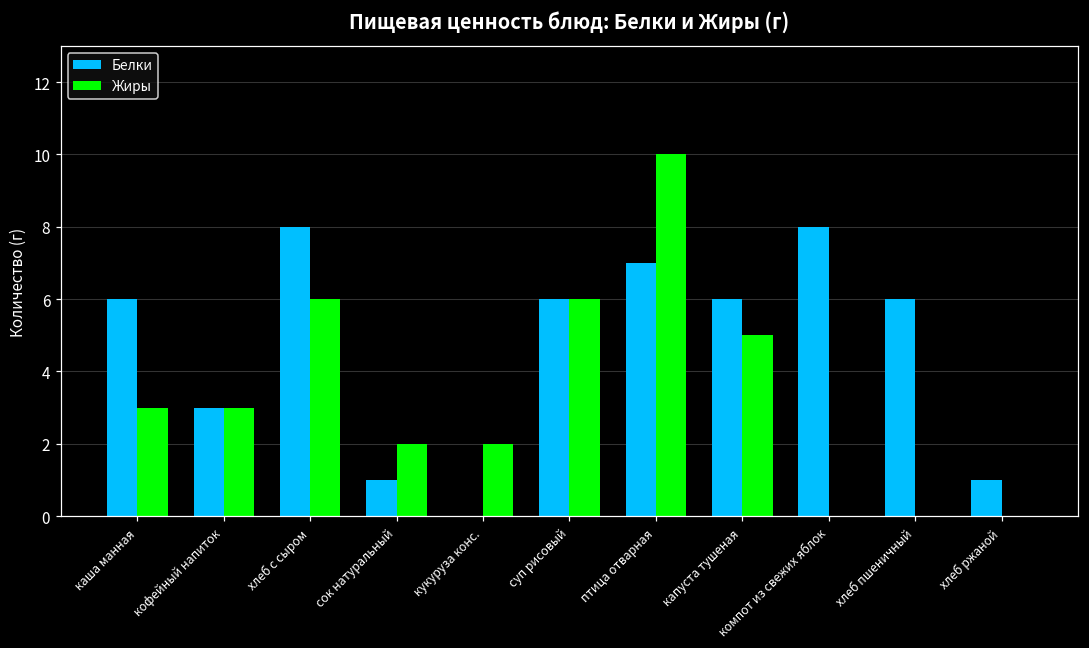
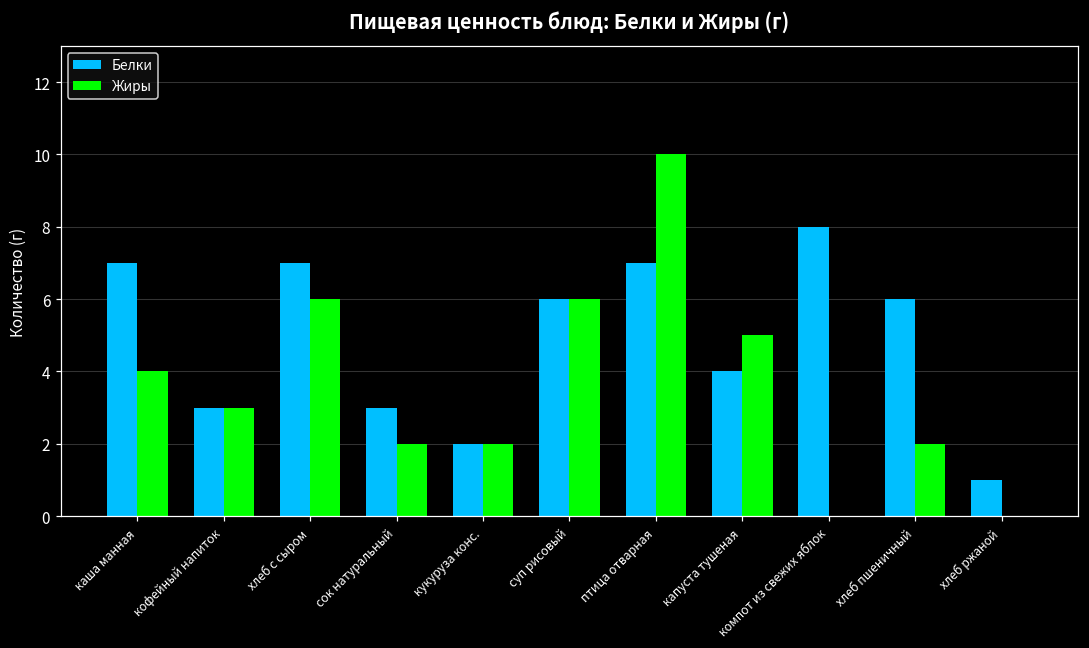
Белки, каша манная: 6 -> 7
Жиры, каша манная: 3 -> 4
Белки, хлеб с сыром: 8 -> 7
Белки, сок натуральный: 1 -> 3
Белки, кукуруза конс.: 0 -> 2
Белки, капуста тушеная: 6 -> 4
Жиры, хлеб пшеничный: 0 -> 2
